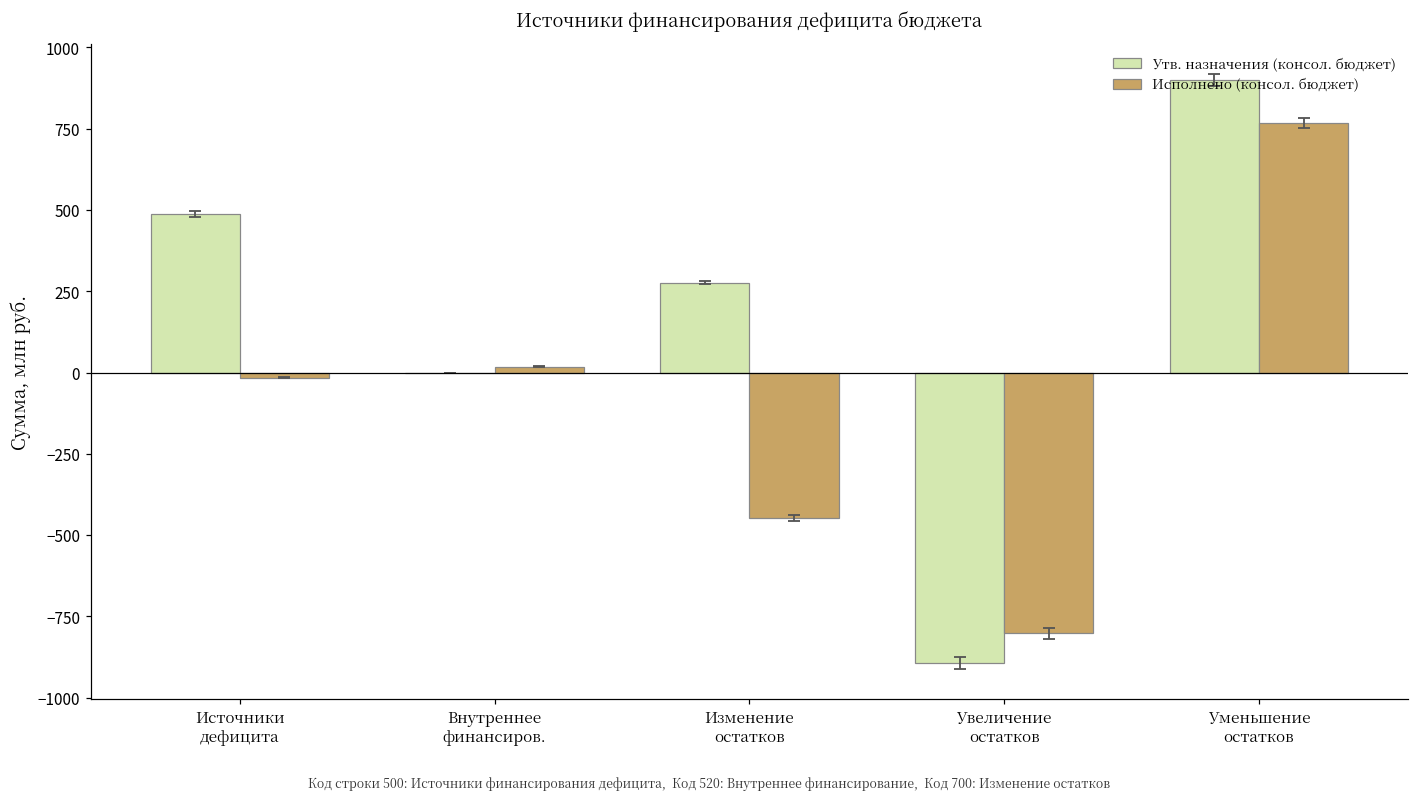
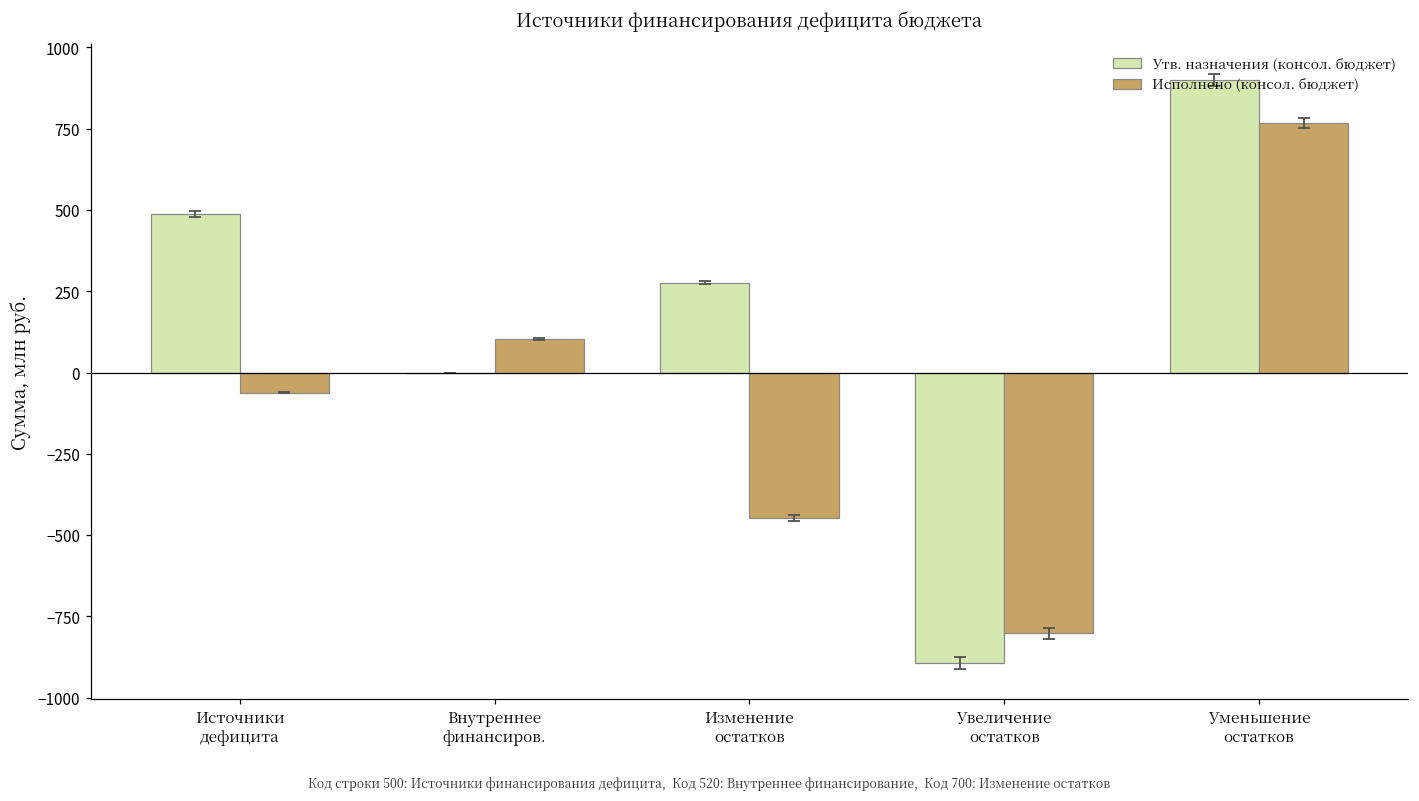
Исполнено (консол. бюджет), Источники дефицита: -20 -> -60
Исполнено (консол. бюджет), Внутреннее финансиров.: 20 -> 100
